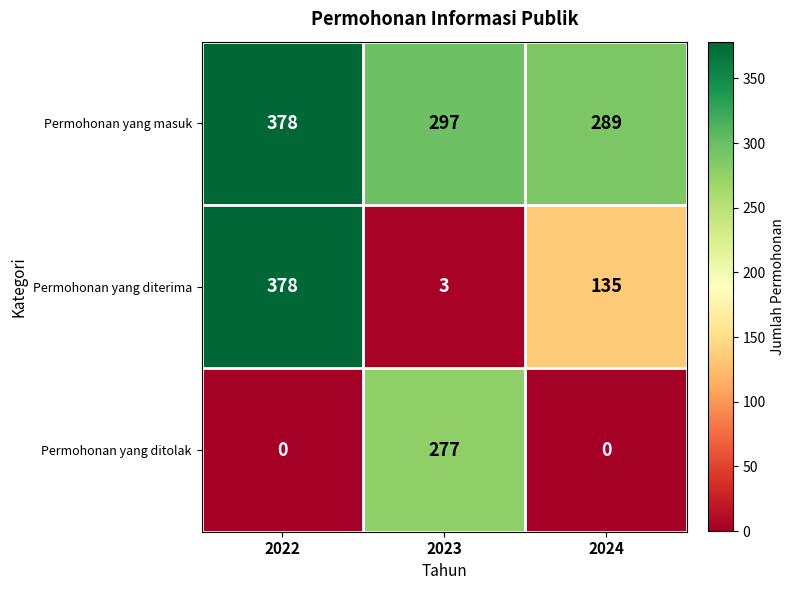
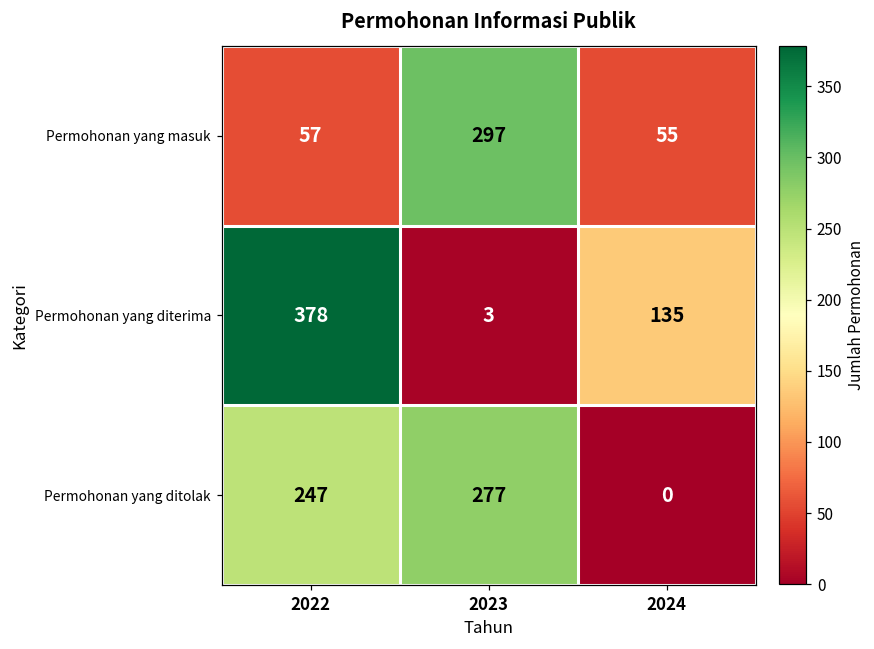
Permohonan yang masuk, 2022: 378 -> 57
Permohonan yang masuk, 2024: 289 -> 55
Permohonan yang ditolak, 2022: 0 -> 247
